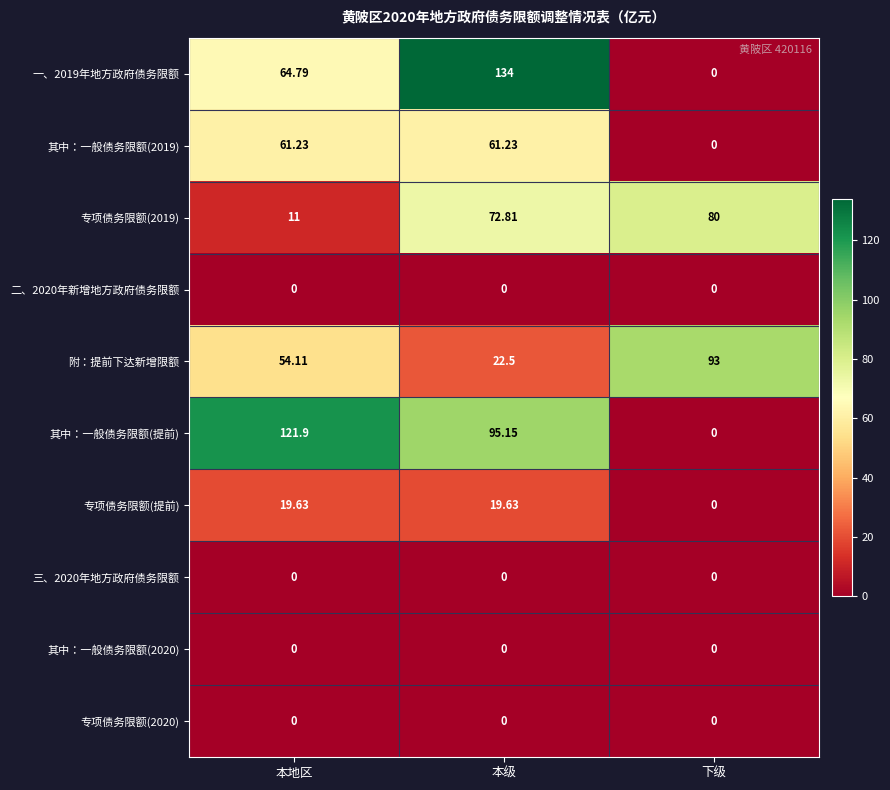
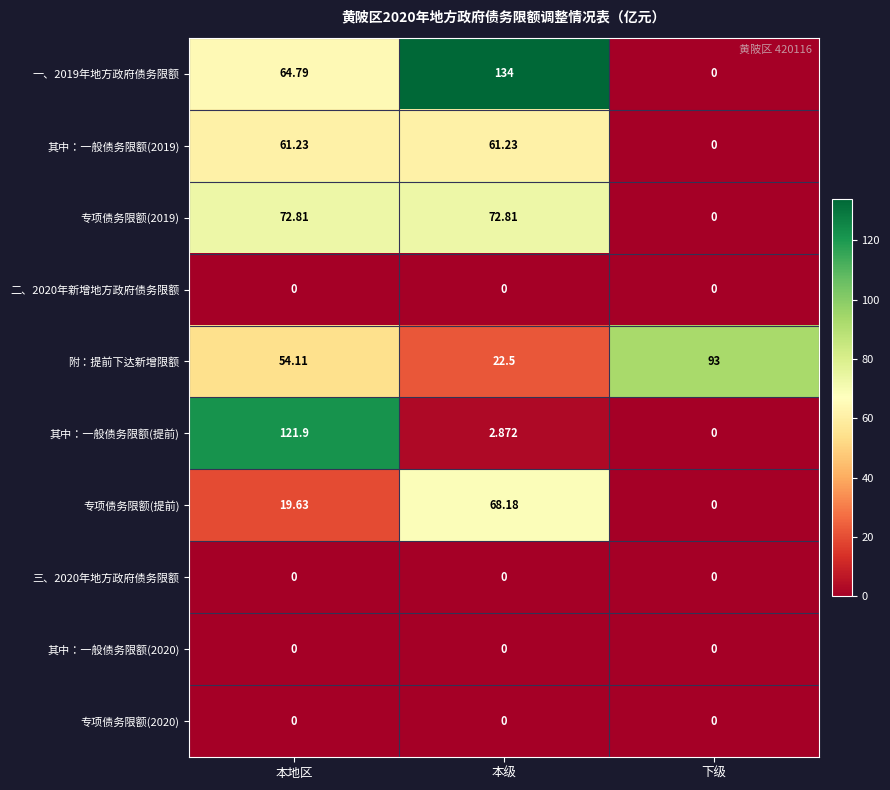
专项债务限额(2019), 本地区: 11 -> 72.81
专项债务限额(2019), 下级: 80 -> 0
其中：一般债务限额(提前), 本级: 95.15 -> 2.872
专项债务限额(提前), 本级: 19.63 -> 68.18
